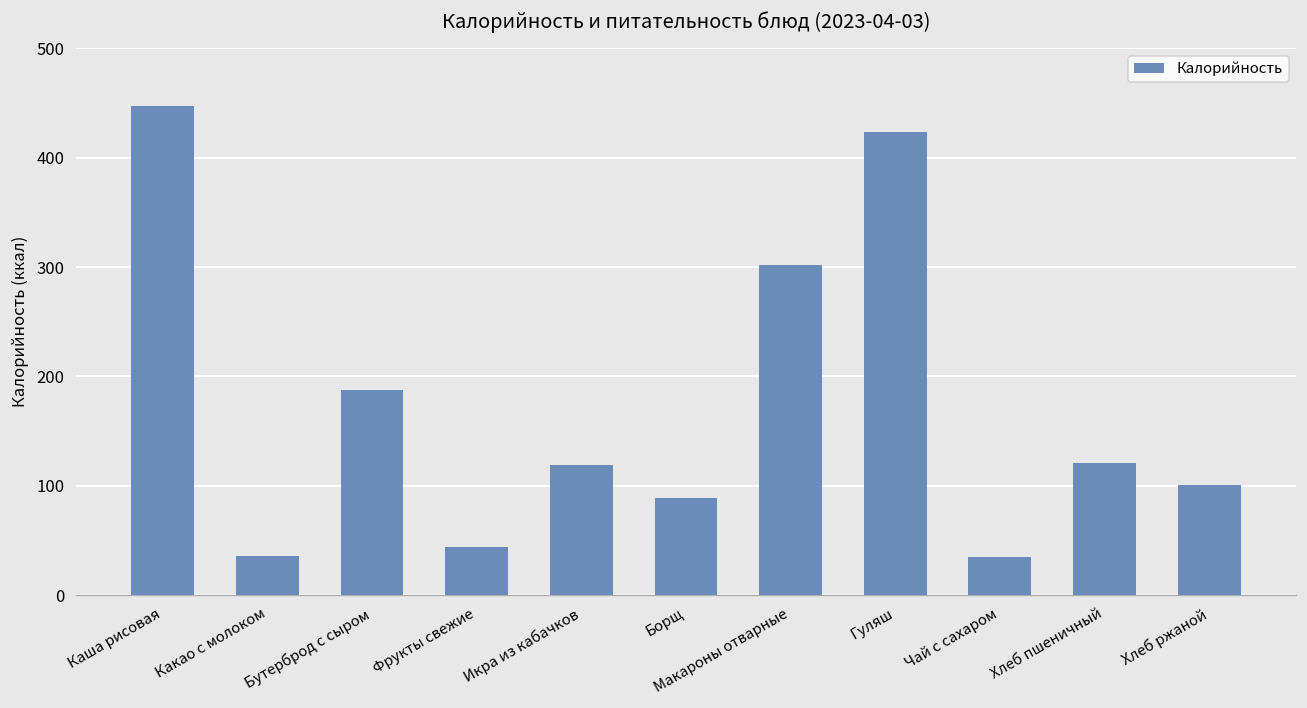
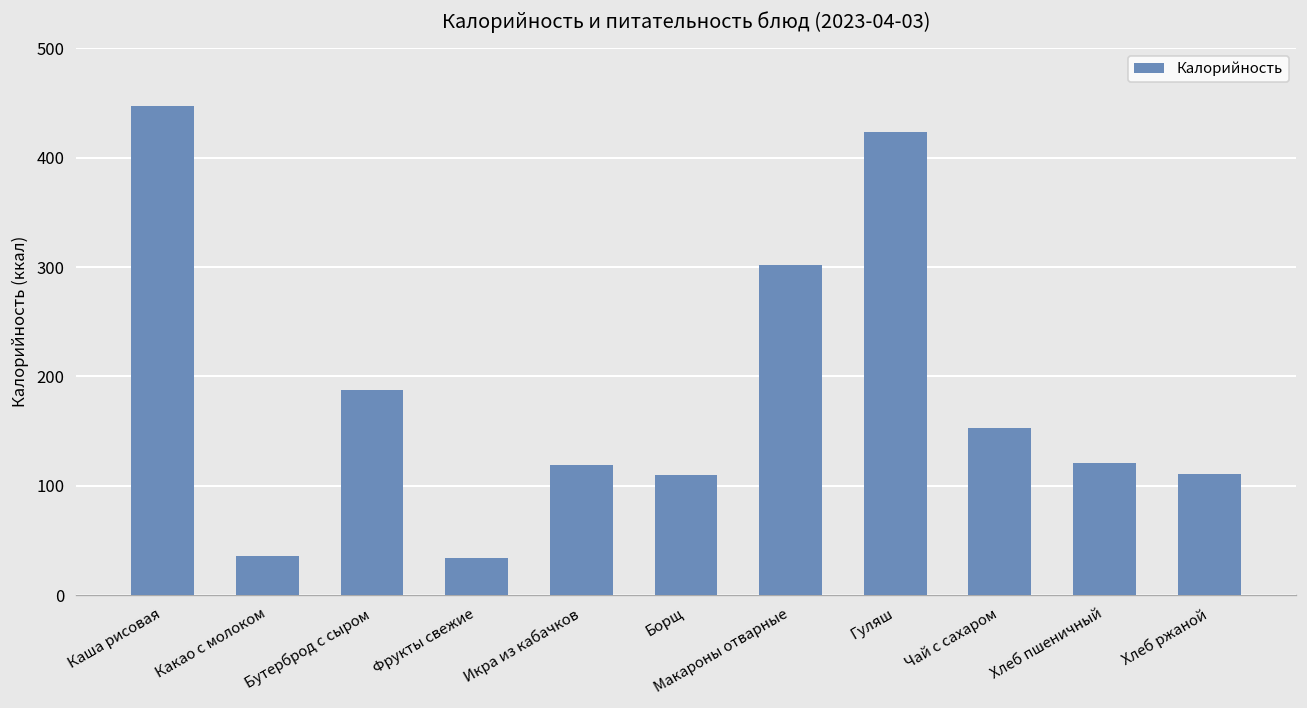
Фрукты свежие: 40 -> 30
Борщ: 90 -> 110
Чай с сахаром: 40 -> 150
Хлеб ржаной: 100 -> 110
